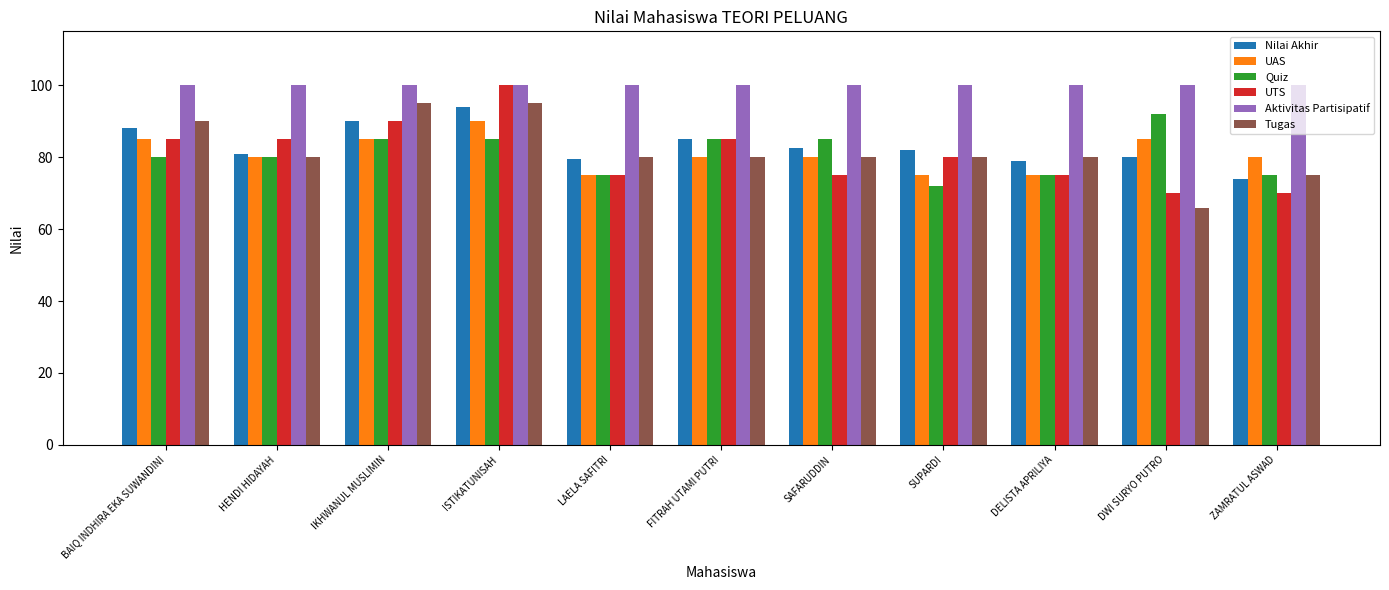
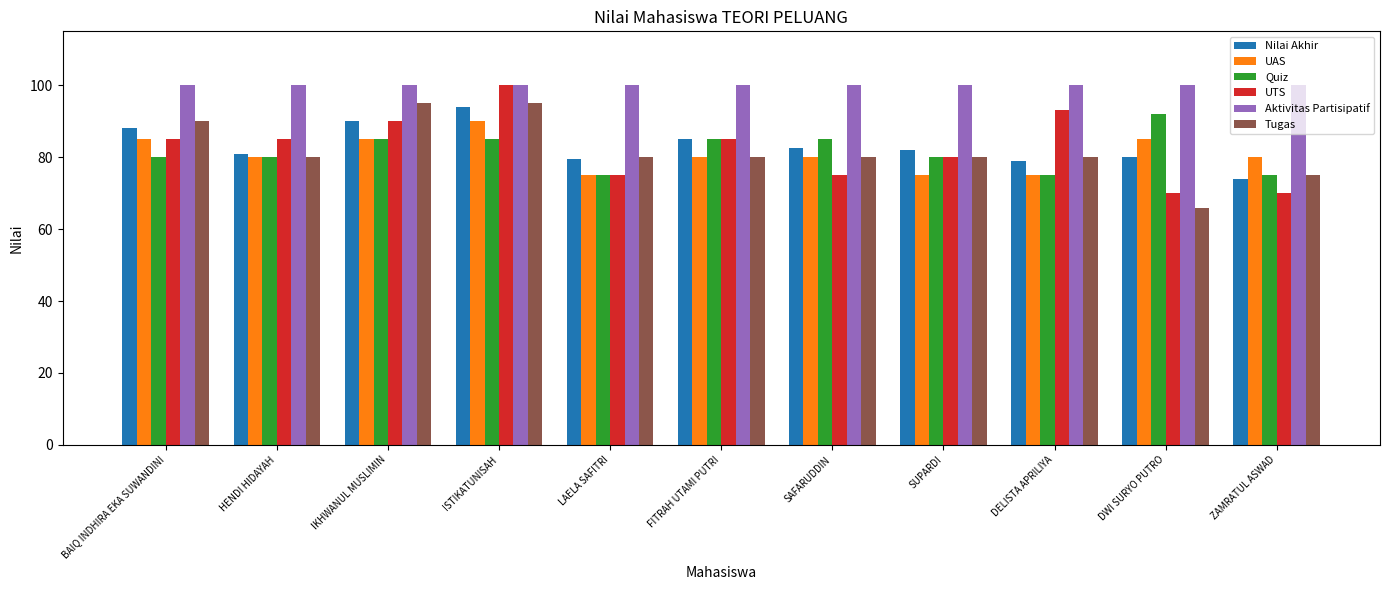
Quiz, SUPARDI: 72 -> 80
UTS, DELISTA APRILIYA: 75 -> 93
